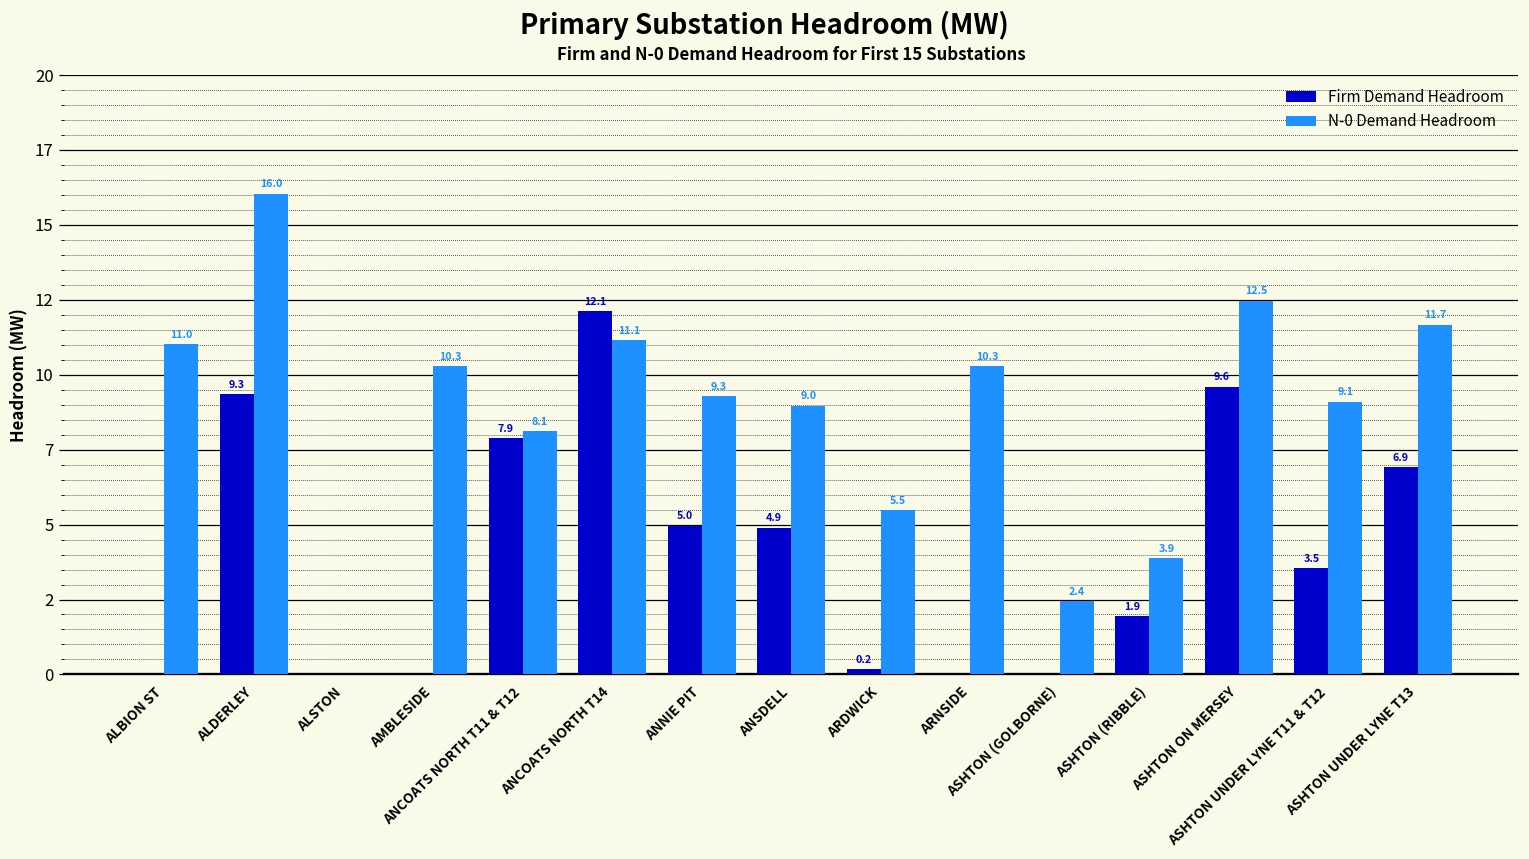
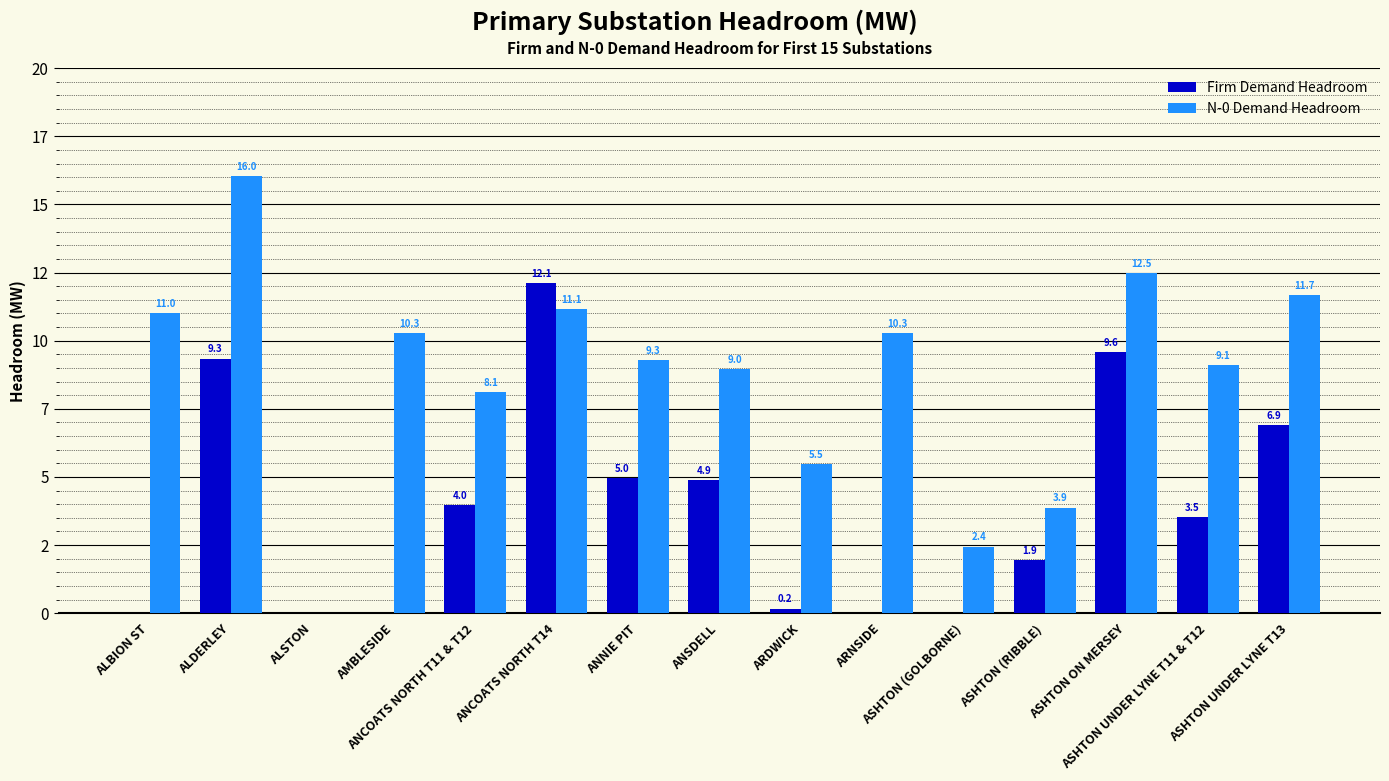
Firm Demand Headroom, ANCOATS NORTH T11 & T12: 7.9 -> 4.0
